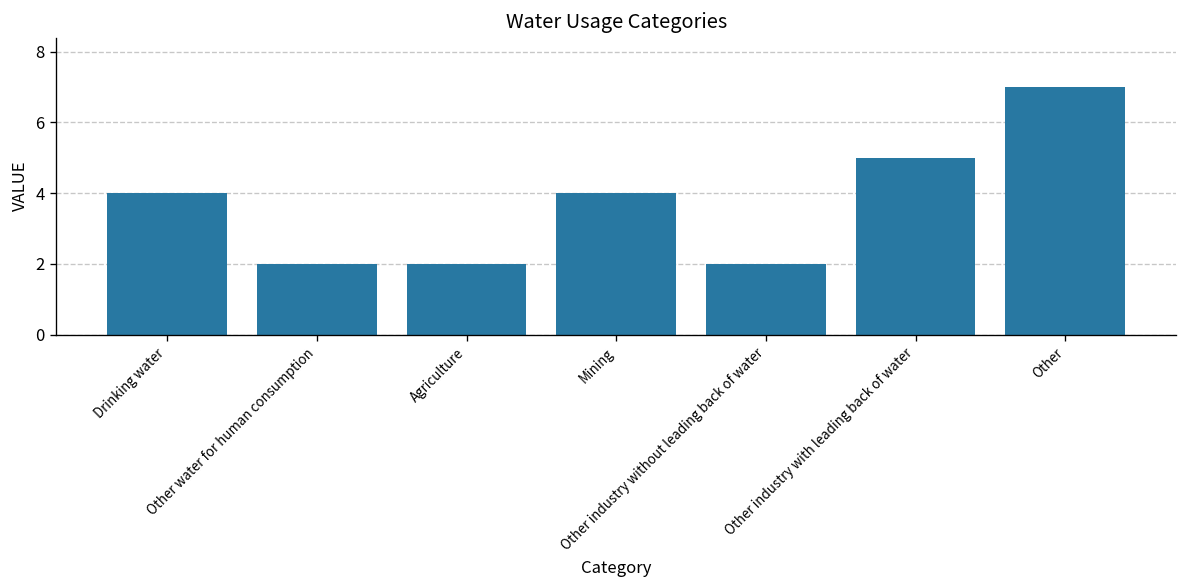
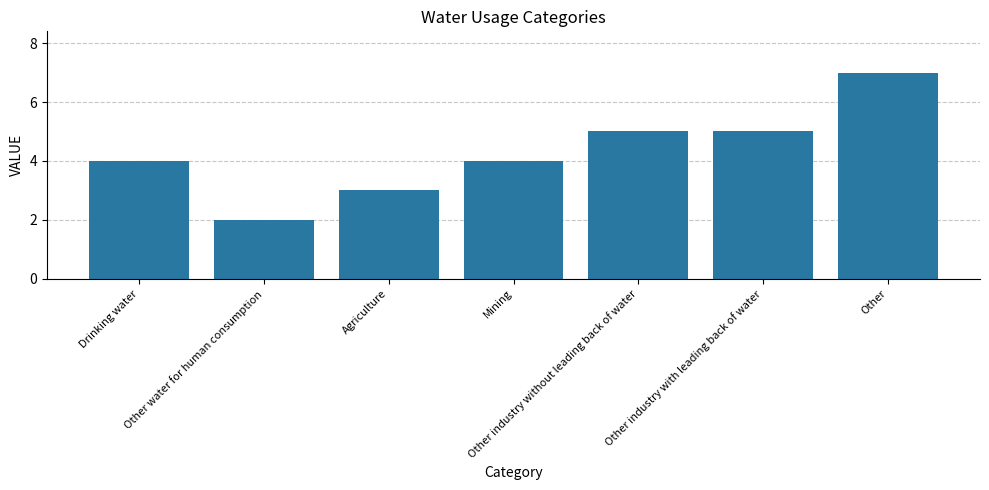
Agriculture: 2 -> 3
Other industry without leading back of water: 2 -> 5
